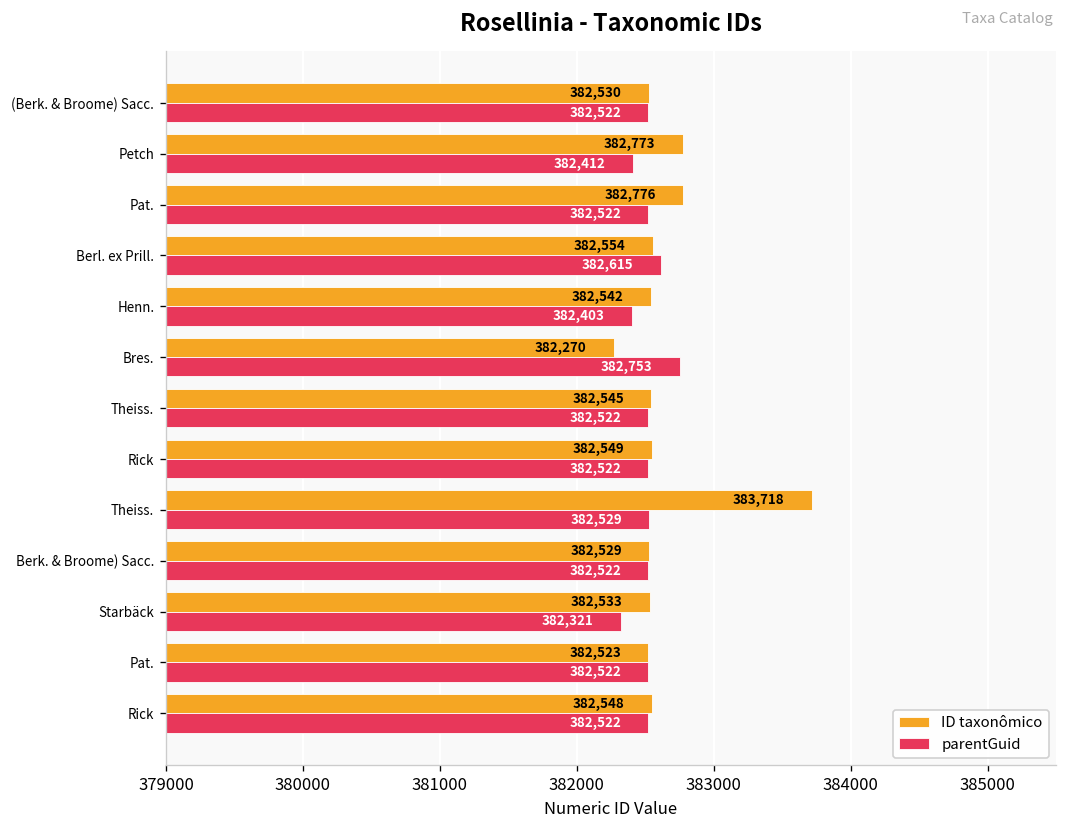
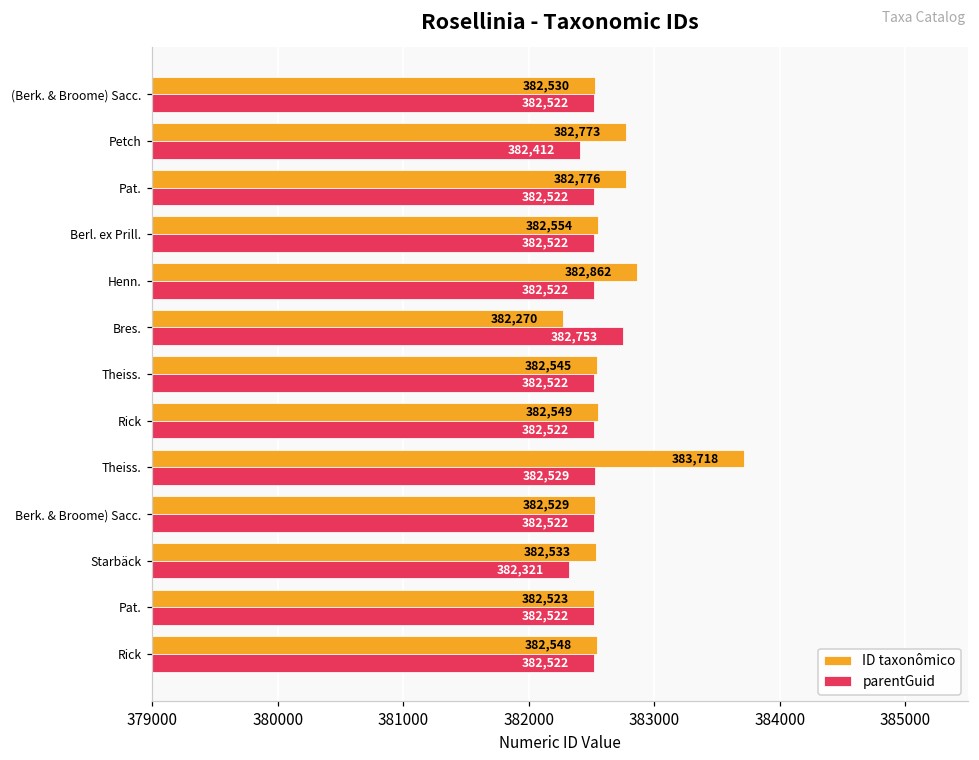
parentGuid, Berl. ex Prill.: 382,615 -> 382,522
ID taxonômico, Henn.: 382,542 -> 382,862
parentGuid, Henn.: 382,403 -> 382,522
